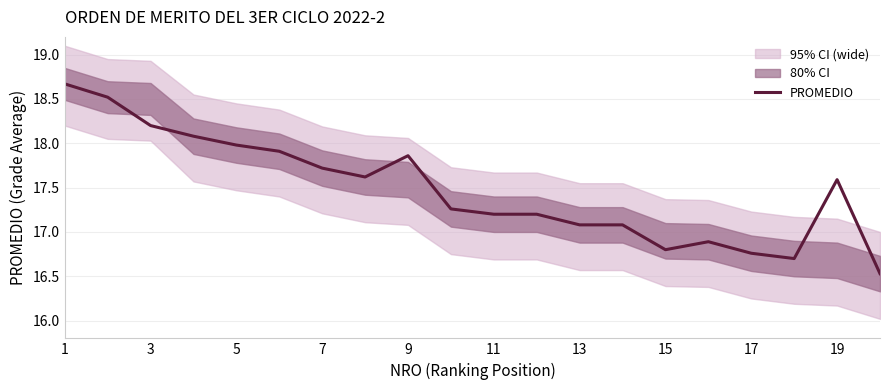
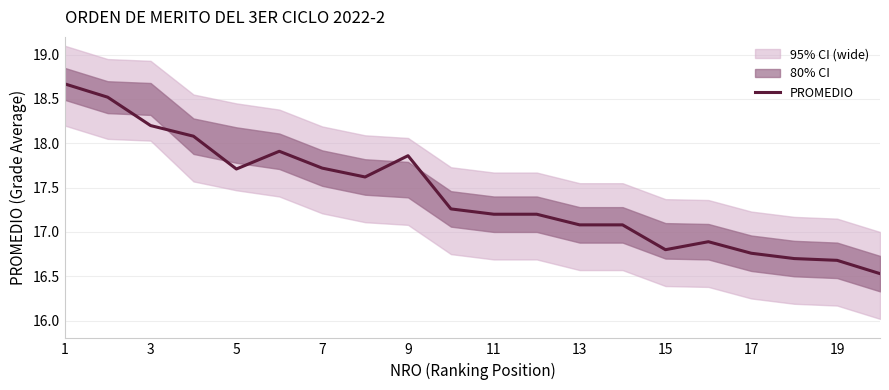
PROMEDIO, 5: 18.0 -> 17.7
PROMEDIO, 19: 17.6 -> 16.7
